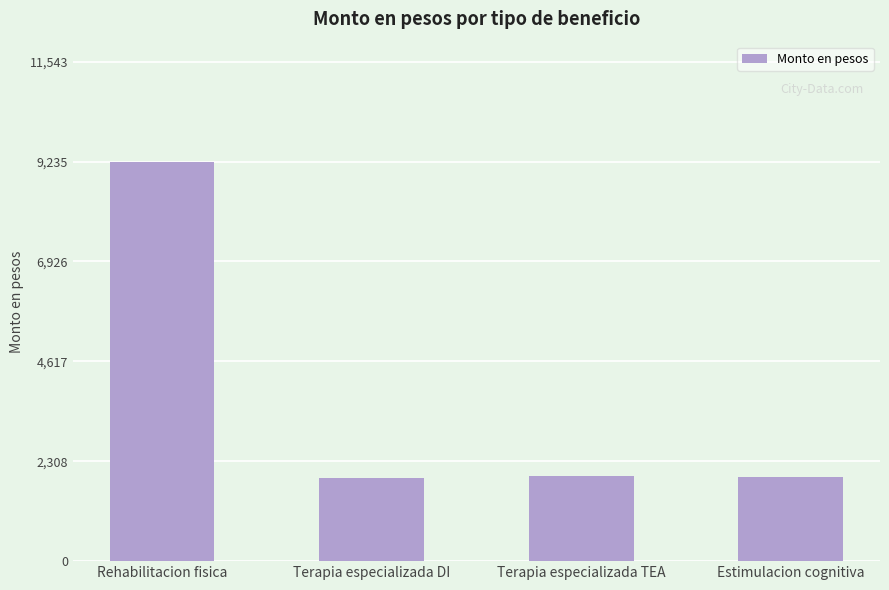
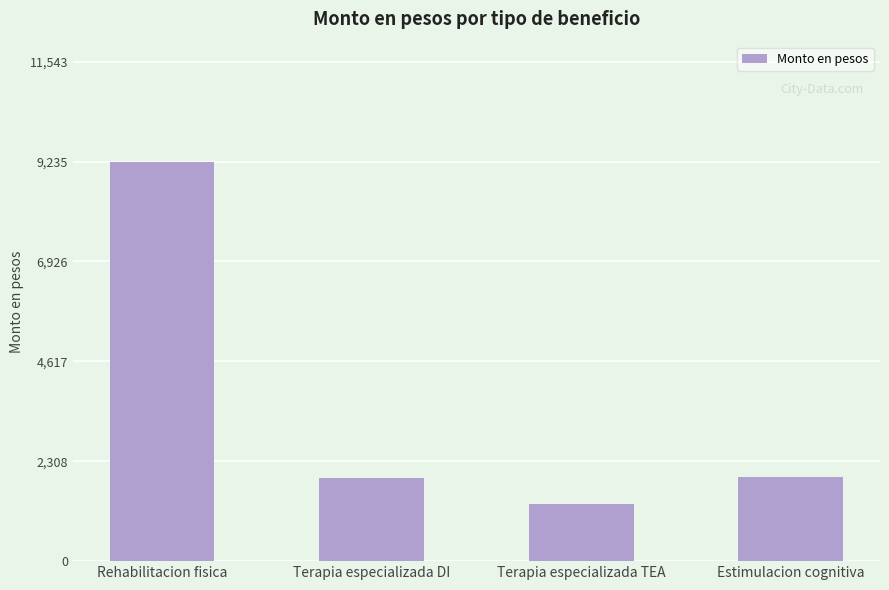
Terapia especializada TEA: 2,000 -> 1,300
